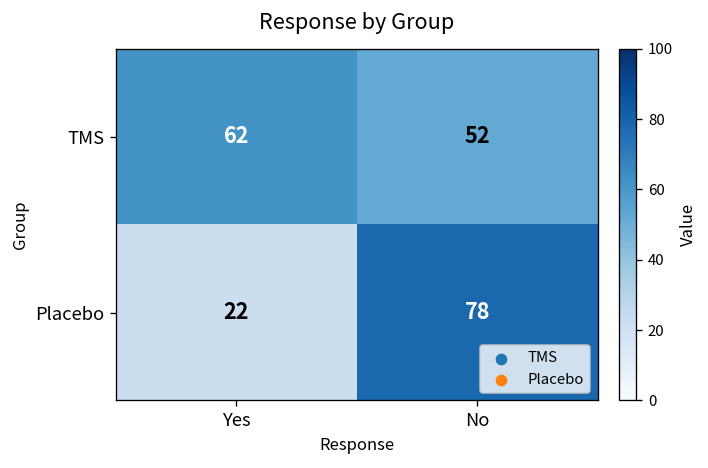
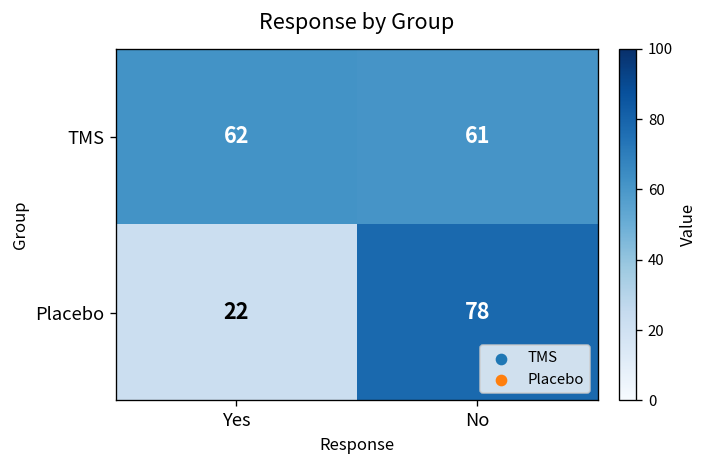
TMS, No: 52 -> 61
